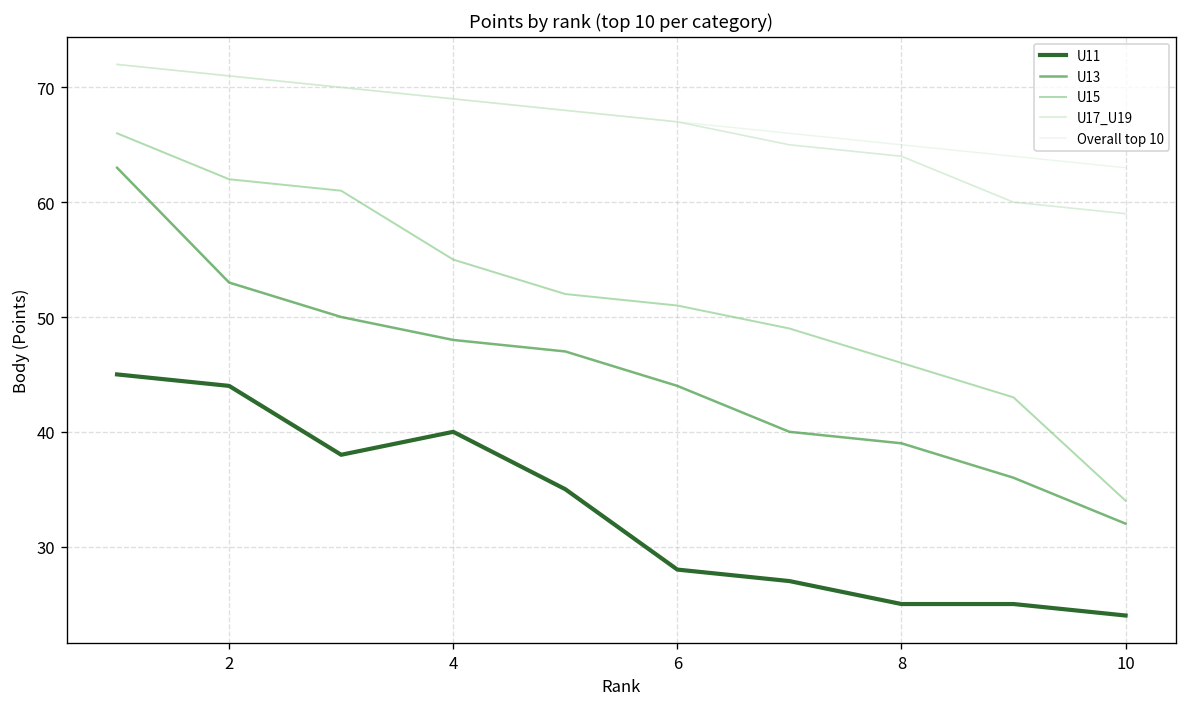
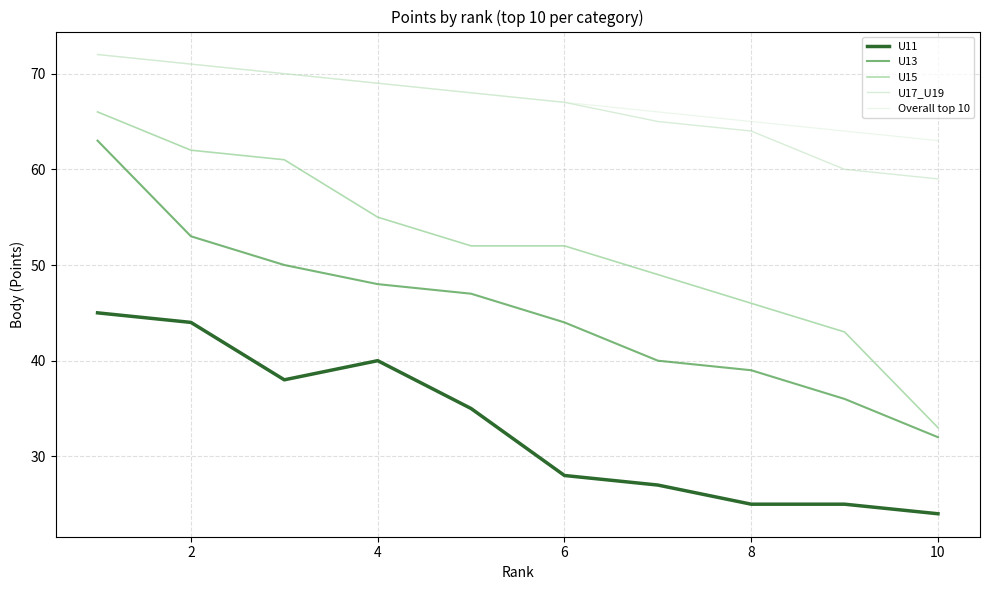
U15, 6: 51 -> 52
U15, 10: 34 -> 33
